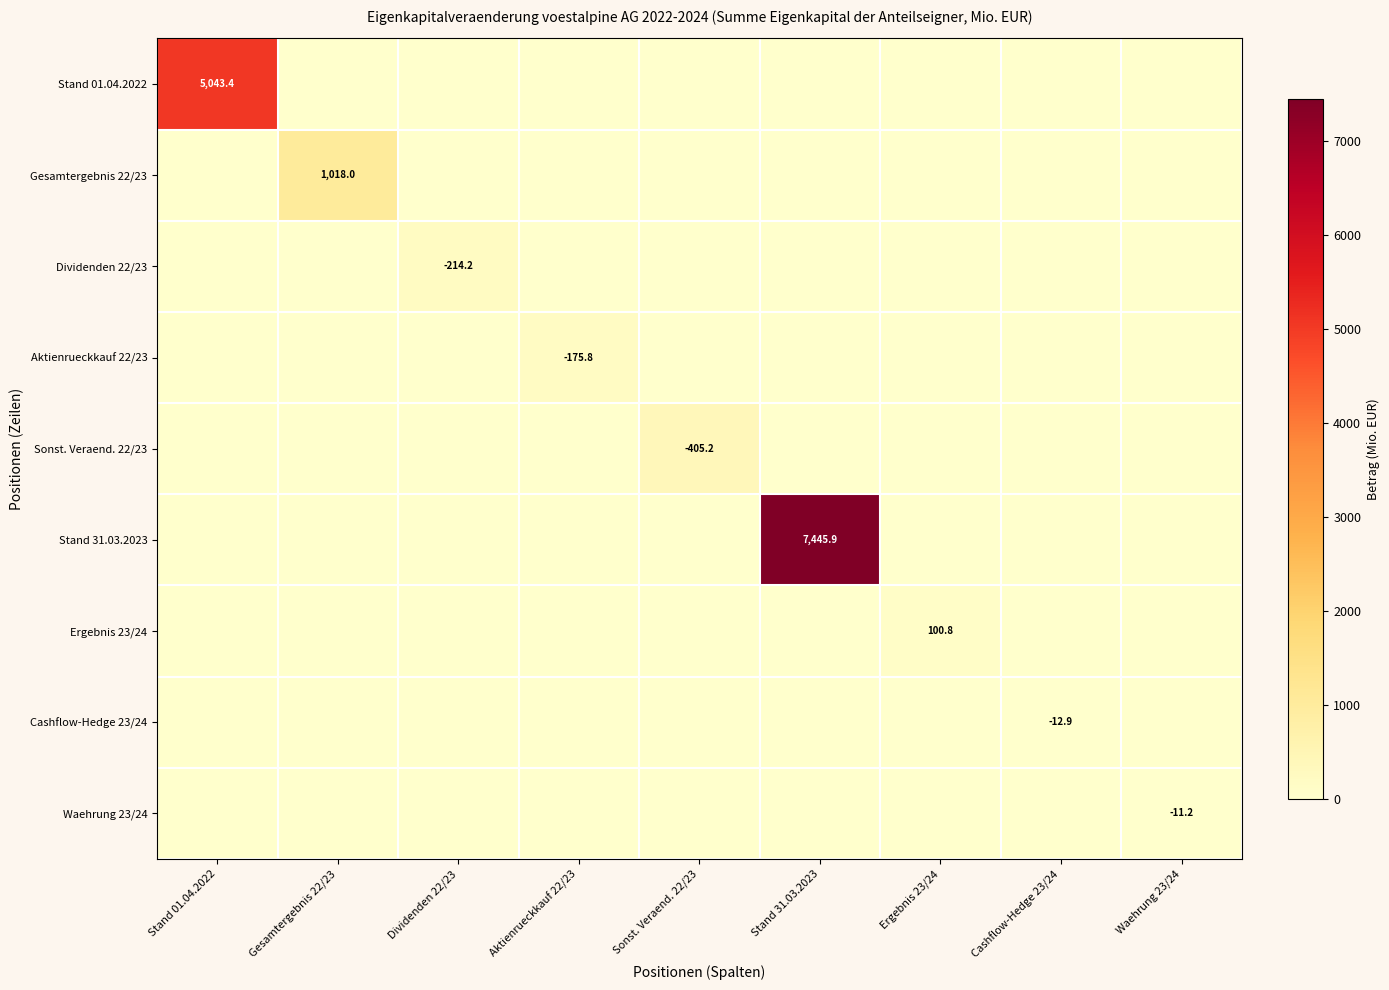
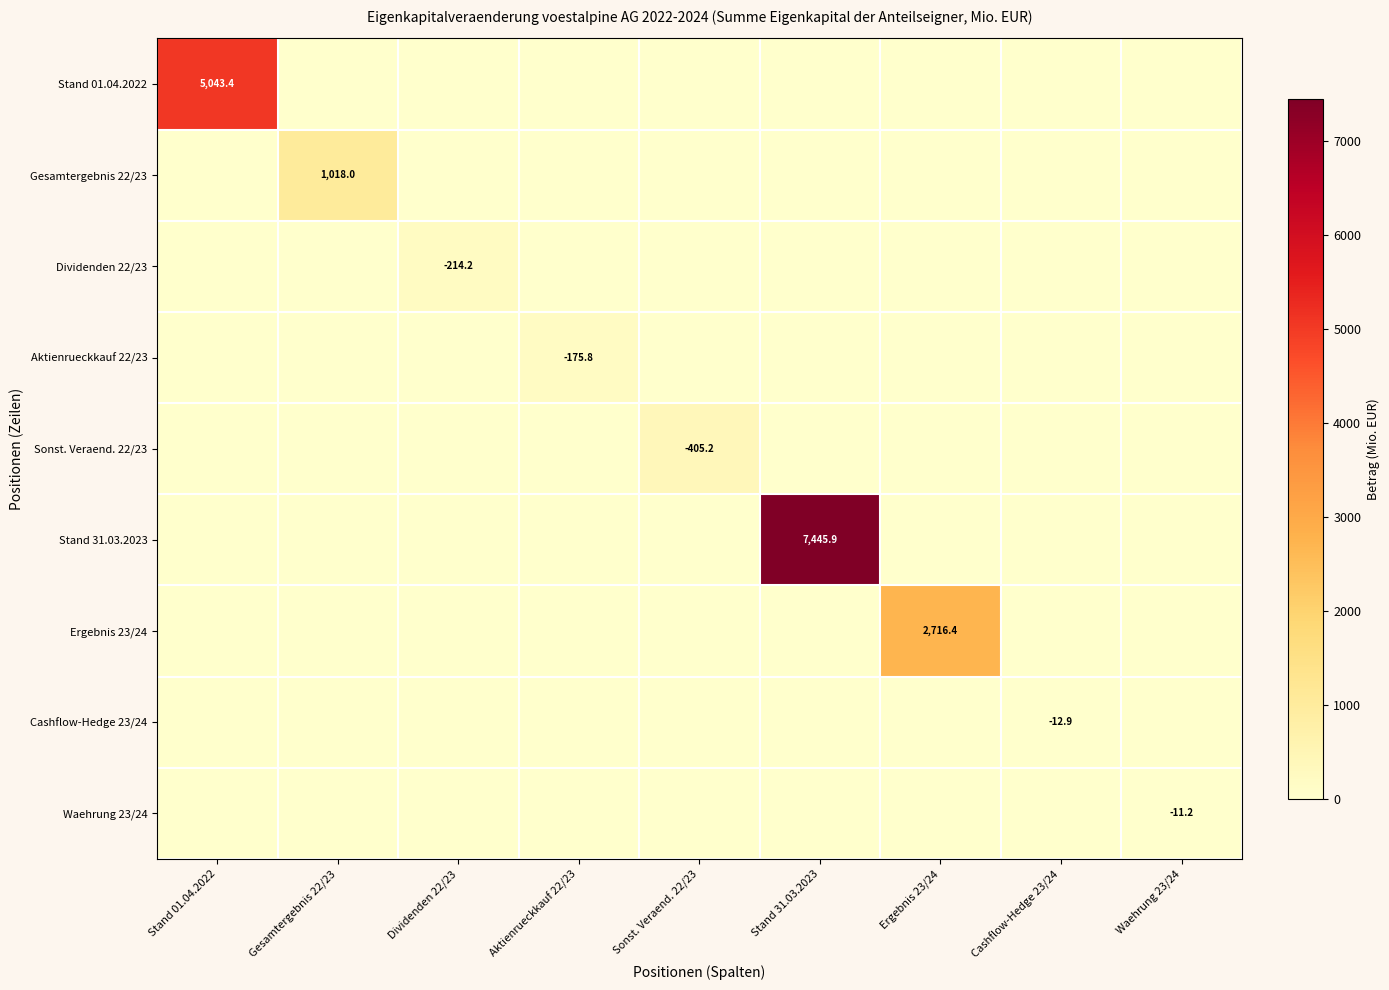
Ergebnis 23/24, Ergebnis 23/24: 100.8 -> 2,716.4
